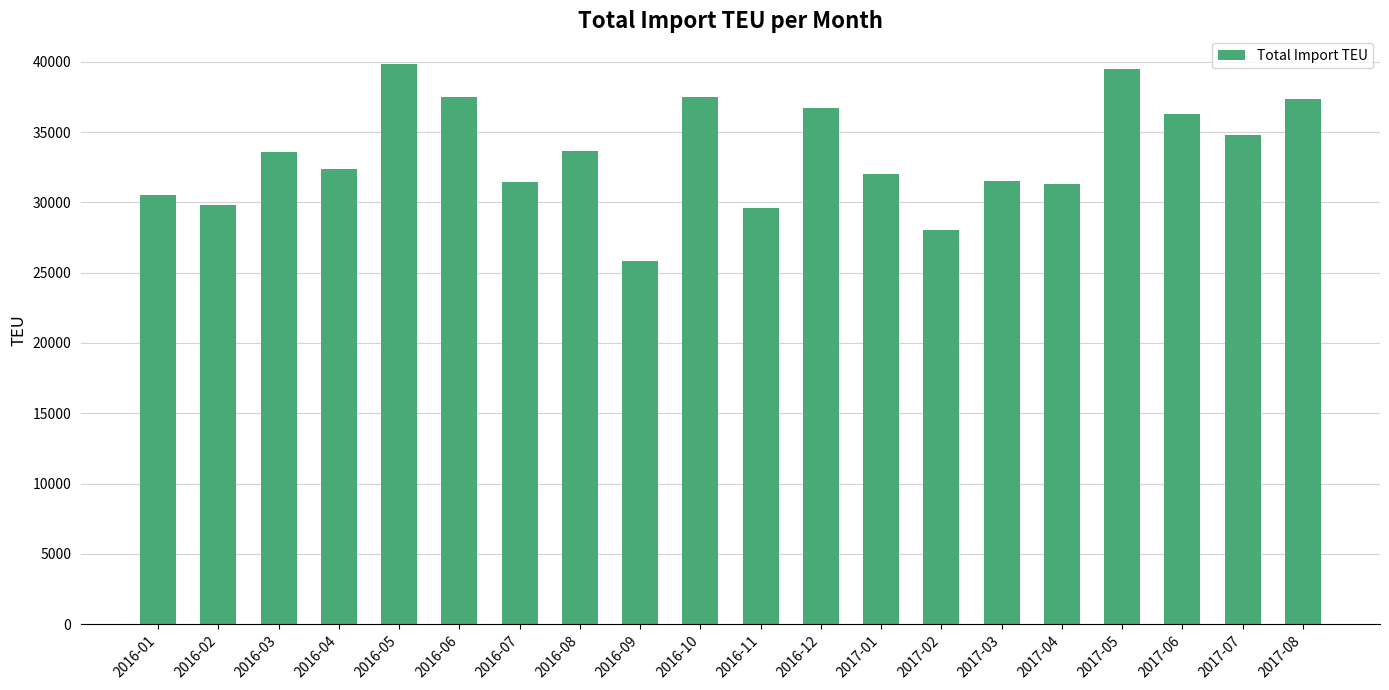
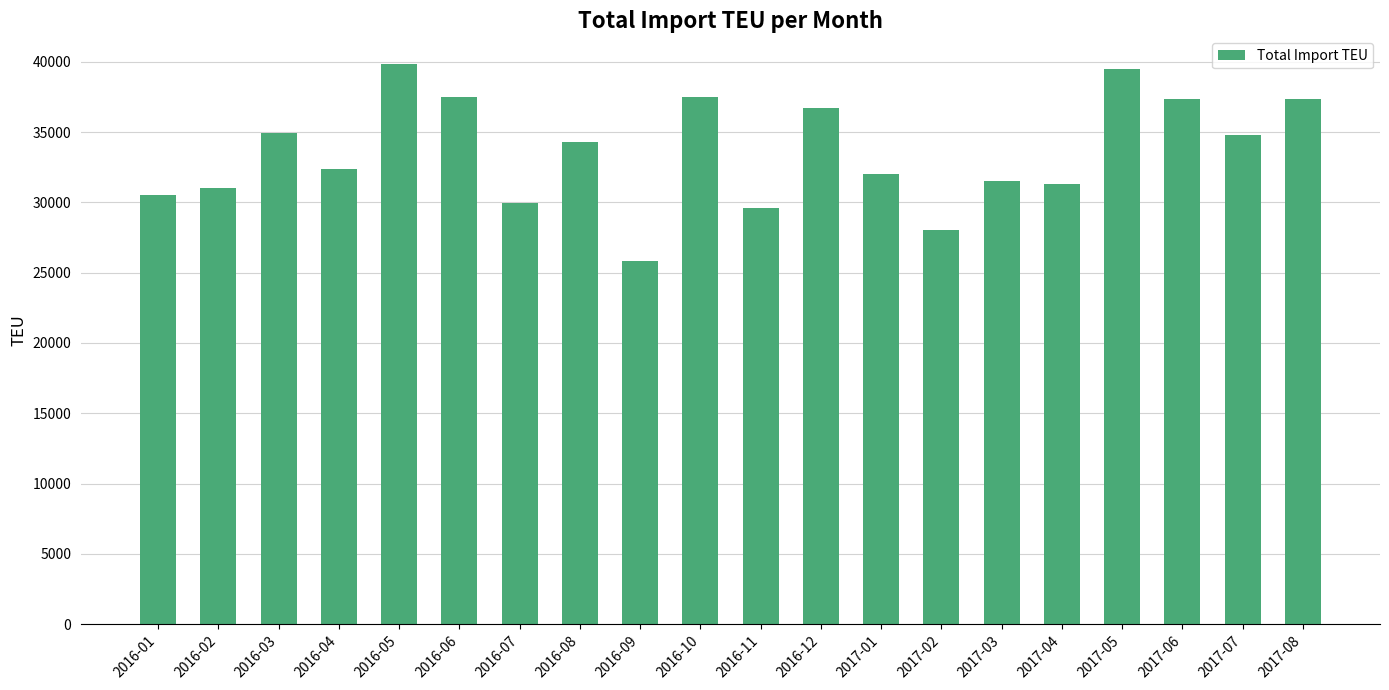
2016-02: 29800 -> 31000
2016-03: 33600 -> 34900
2016-07: 31400 -> 29900
2016-08: 33600 -> 34300
2017-06: 36300 -> 37300
